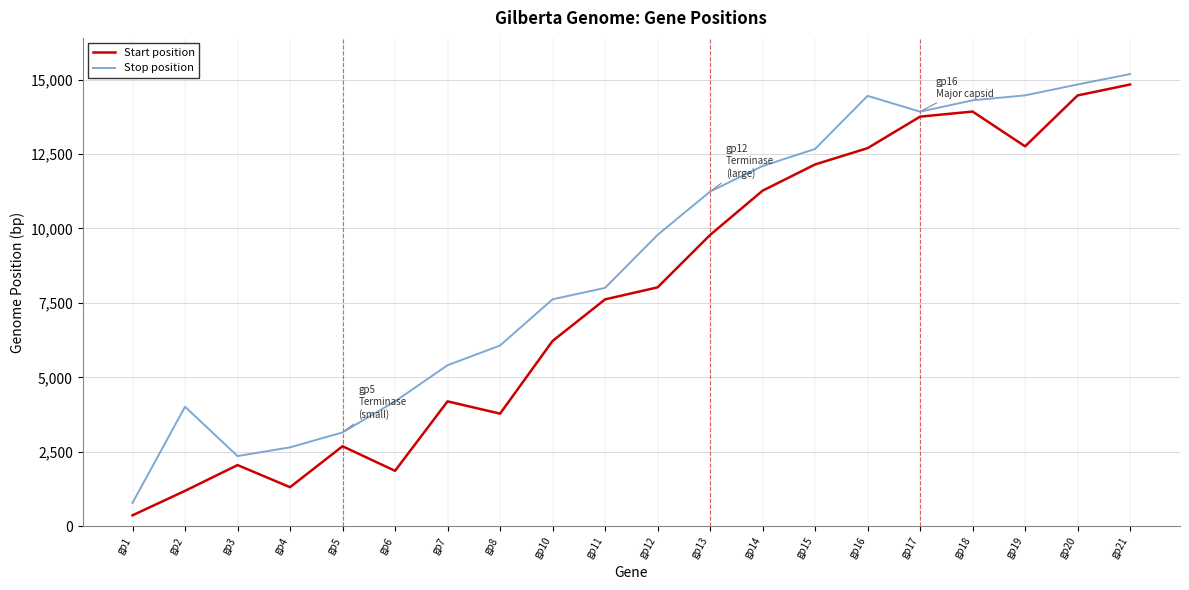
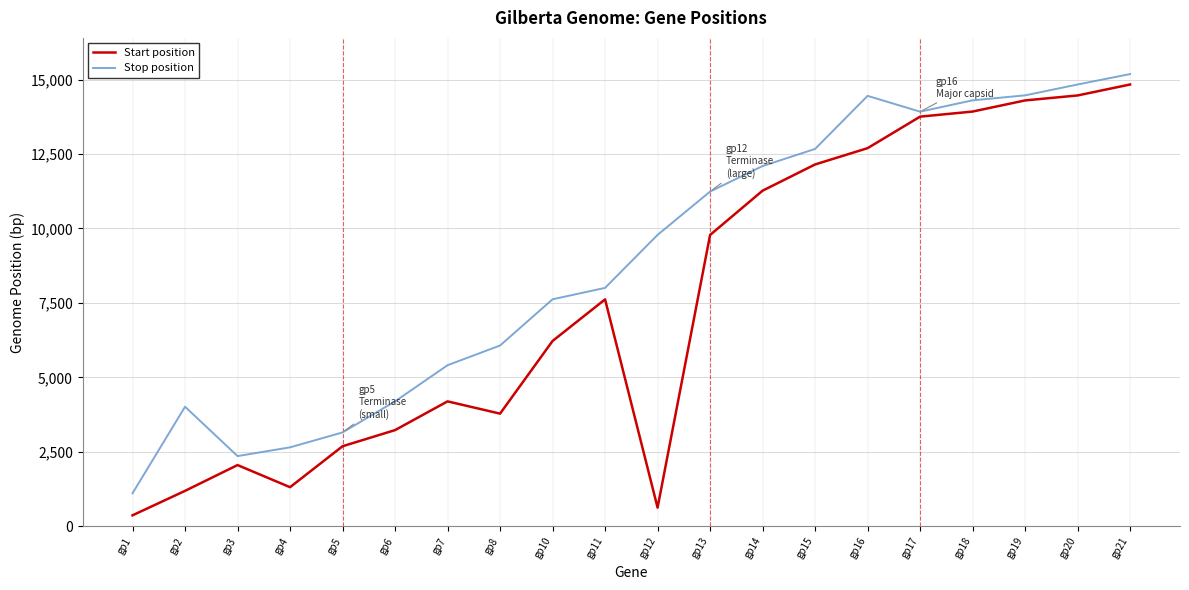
Stop position, gp1: 800 -> 1,100
Start position, gp6: 1,900 -> 3,200
Start position, gp12: 8,000 -> 600
Start position, gp19: 12,800 -> 14,300
